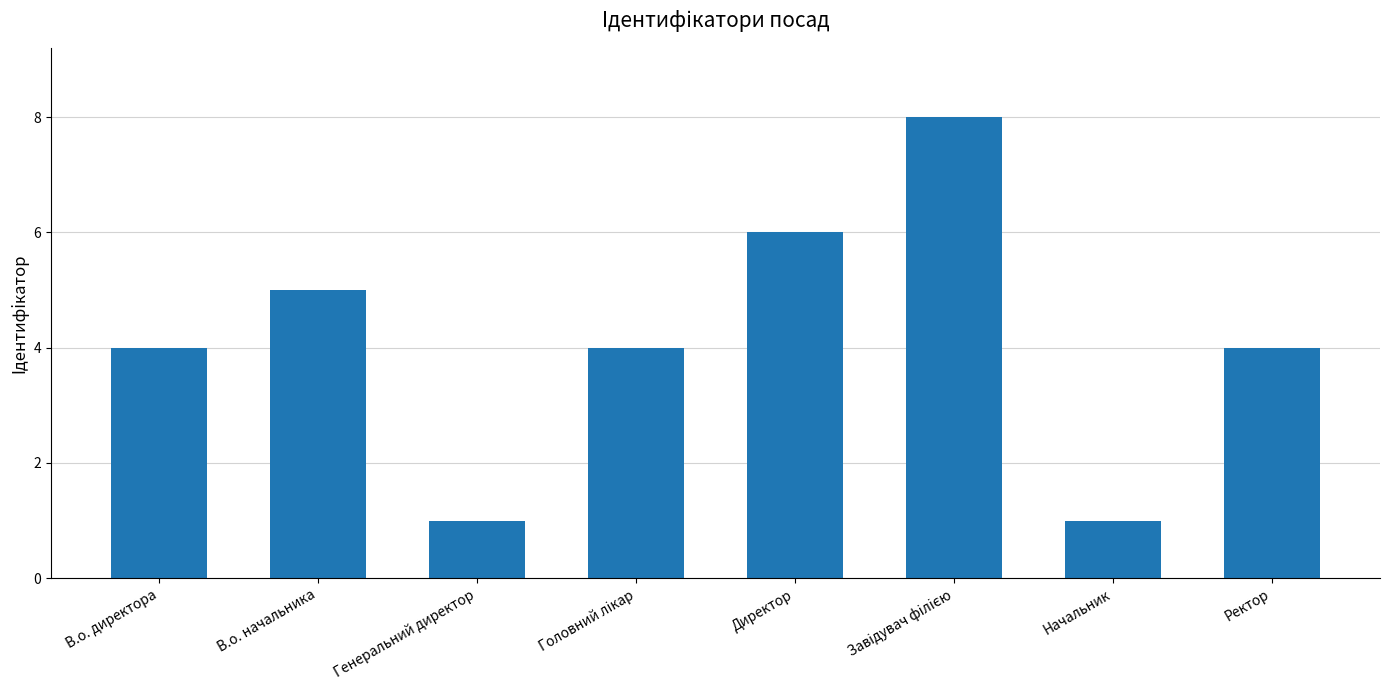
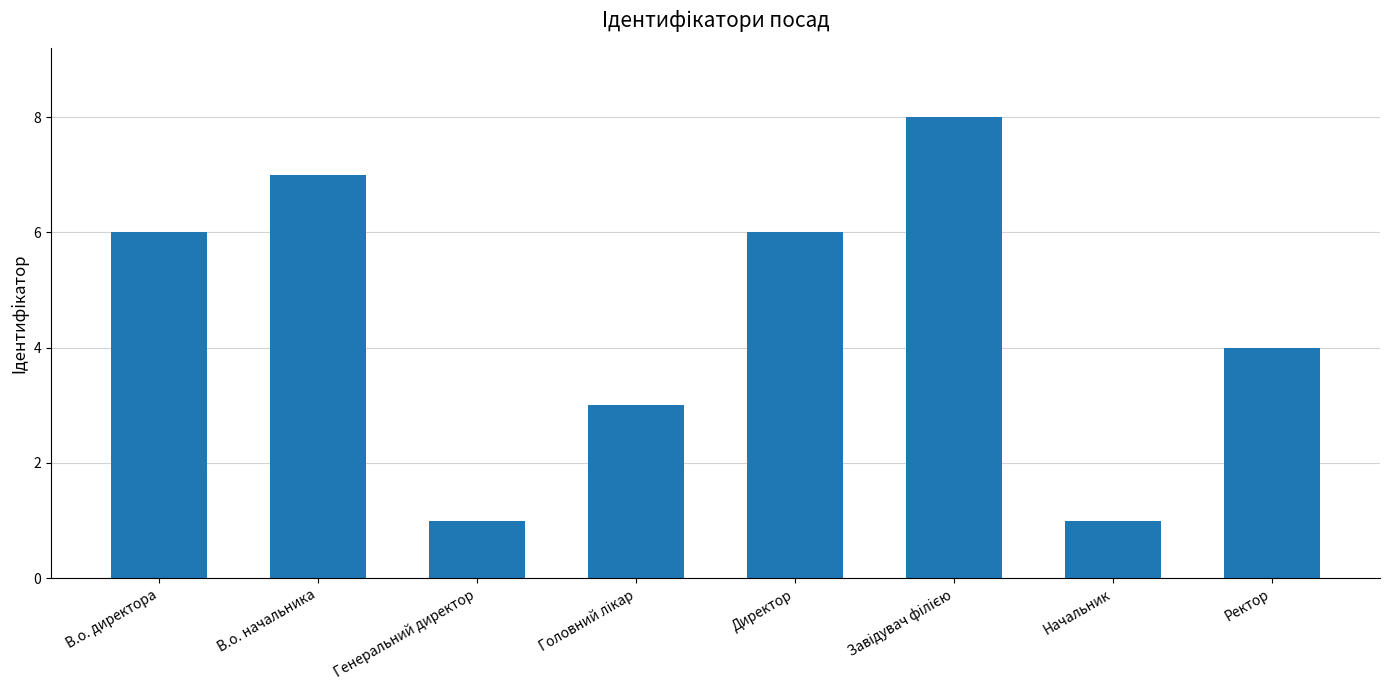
В.о. директора: 4 -> 6
В.о. начальника: 5 -> 7
Головний лікар: 4 -> 3
